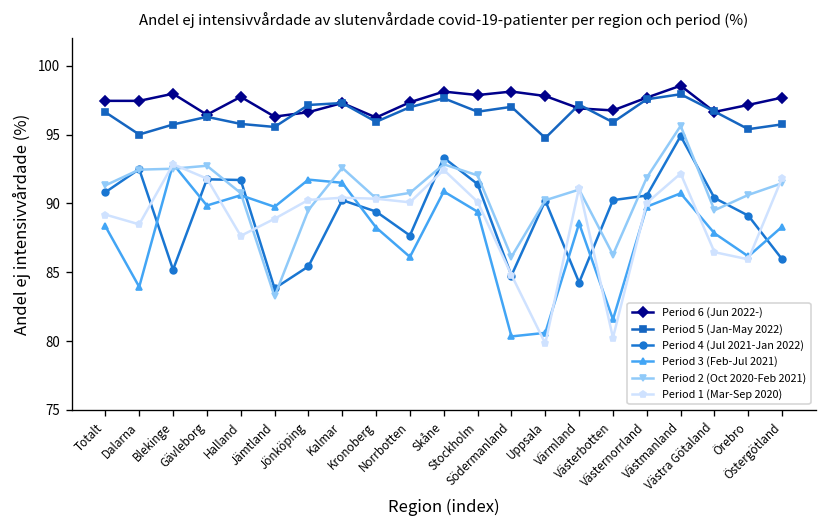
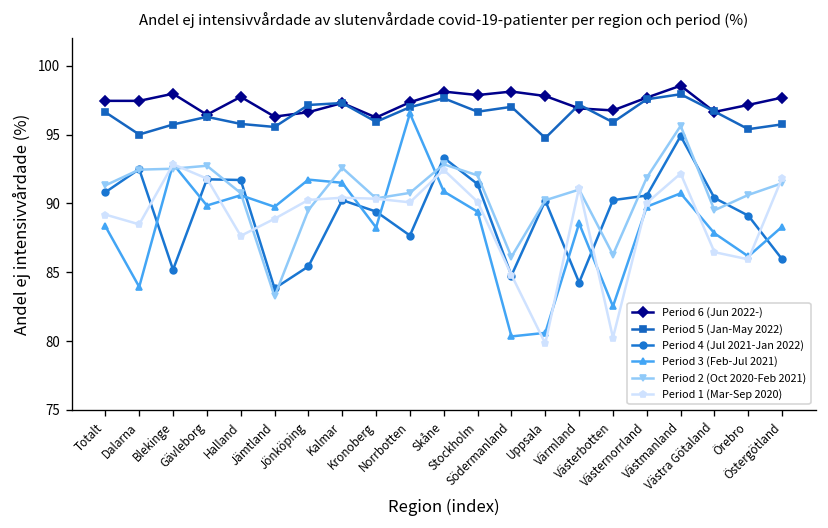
Period 3 (Feb-Jul 2021), Norrbotten: 86.1 -> 96.5
Period 3 (Feb-Jul 2021), Västerbotten: 81.6 -> 82.5
